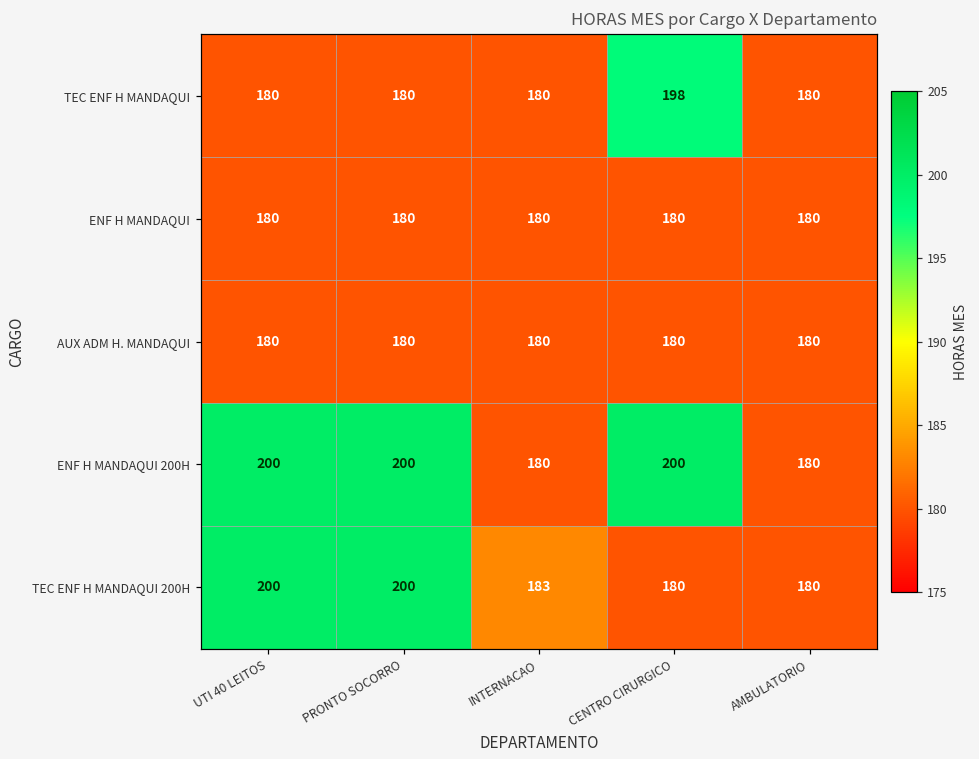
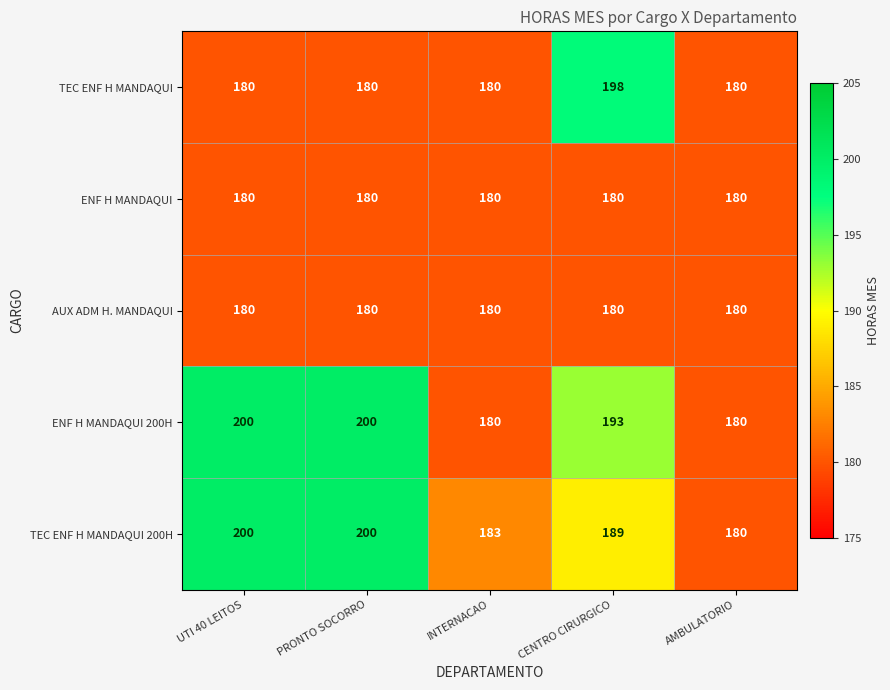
ENF H MANDAQUI 200H, CENTRO CIRURGICO: 200 -> 193
TEC ENF H MANDAQUI 200H, CENTRO CIRURGICO: 180 -> 189
